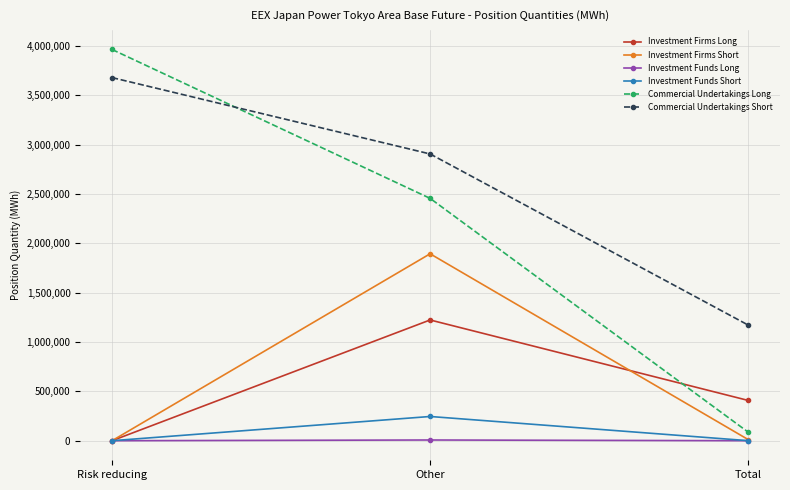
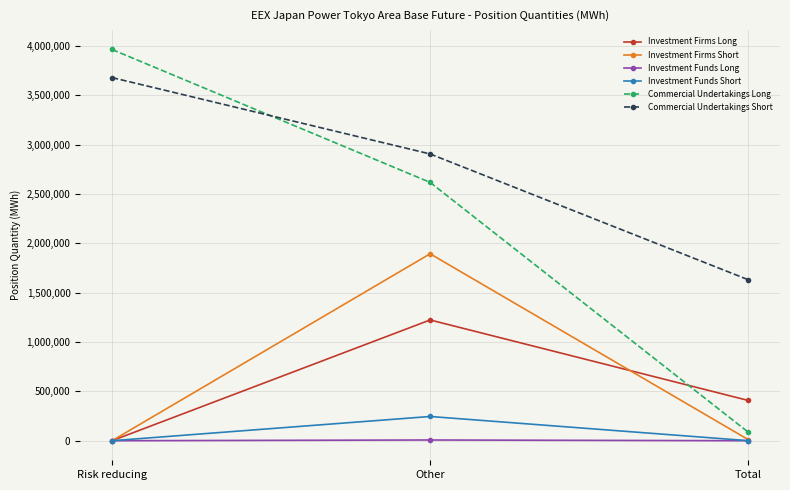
Commercial Undertakings Long, Other: 2,500,000 -> 2,600,000
Commercial Undertakings Short, Total: 1,200,000 -> 1,600,000
